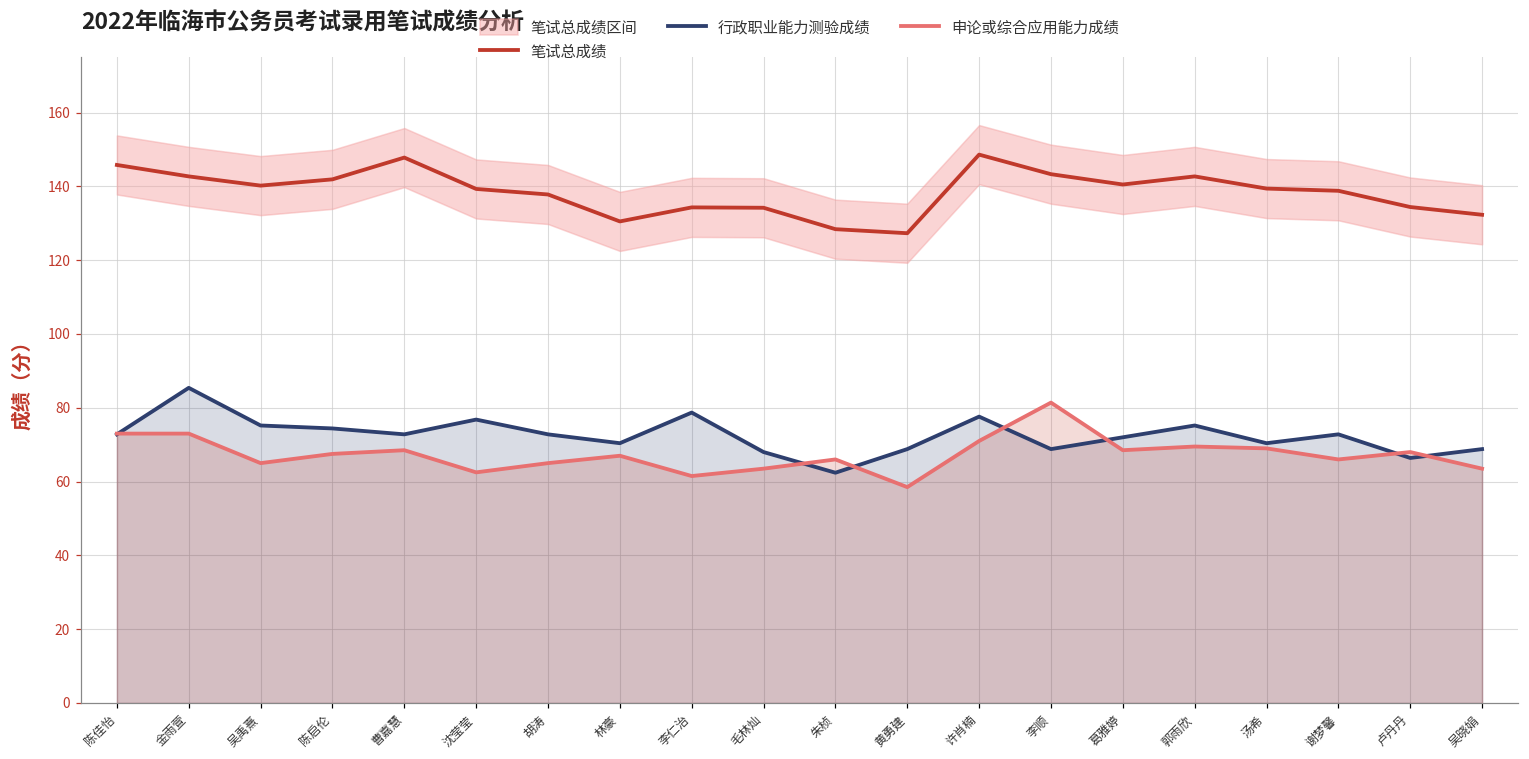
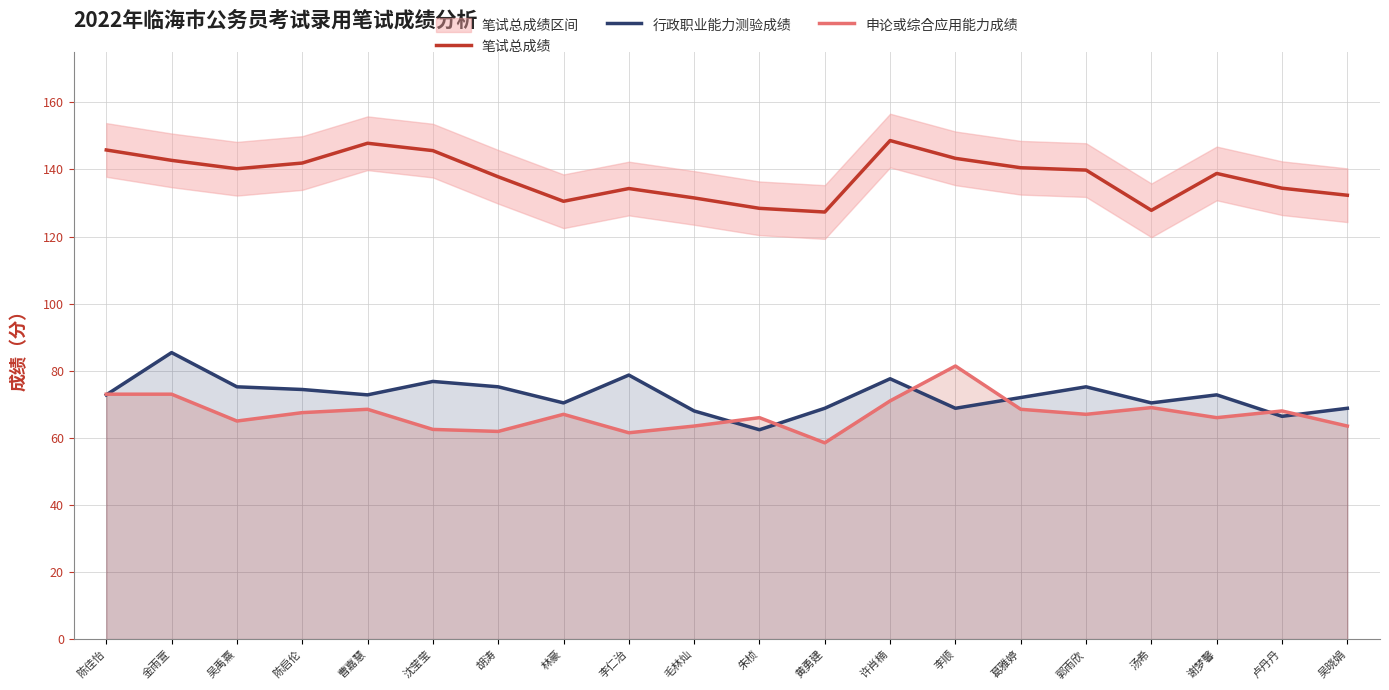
笔试总成绩, 沈莹莹: 139 -> 146
行政职业能力测验成绩, 胡涛: 73 -> 75
申论或综合应用能力成绩, 胡涛: 65 -> 62
笔试总成绩, 毛林灿: 134 -> 132
笔试总成绩, 郭雨欣: 143 -> 140
申论或综合应用能力成绩, 郭雨欣: 70 -> 67
笔试总成绩, 汤希: 139 -> 128
